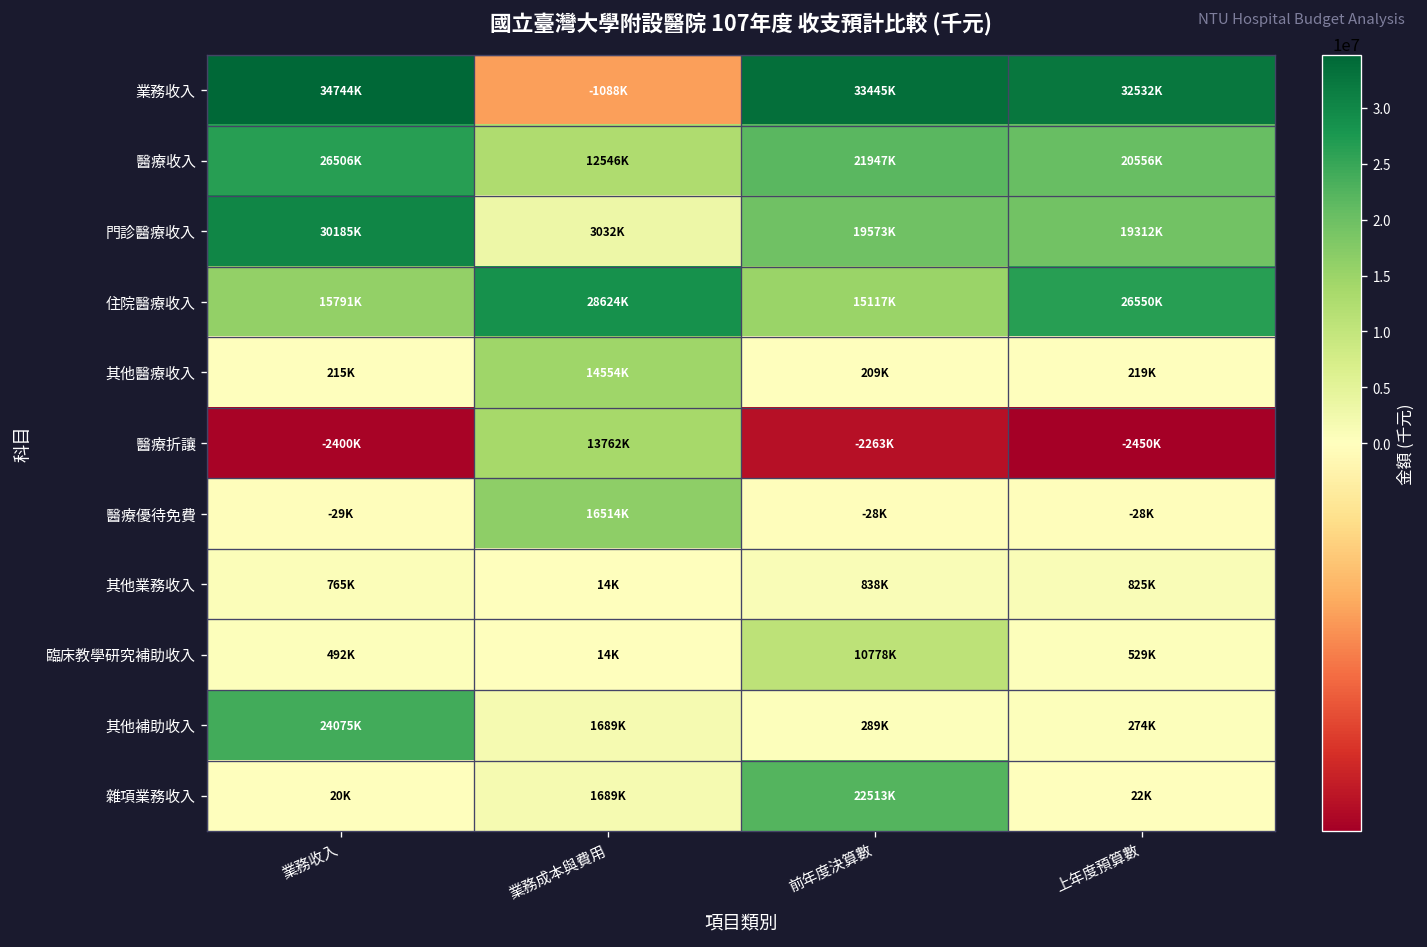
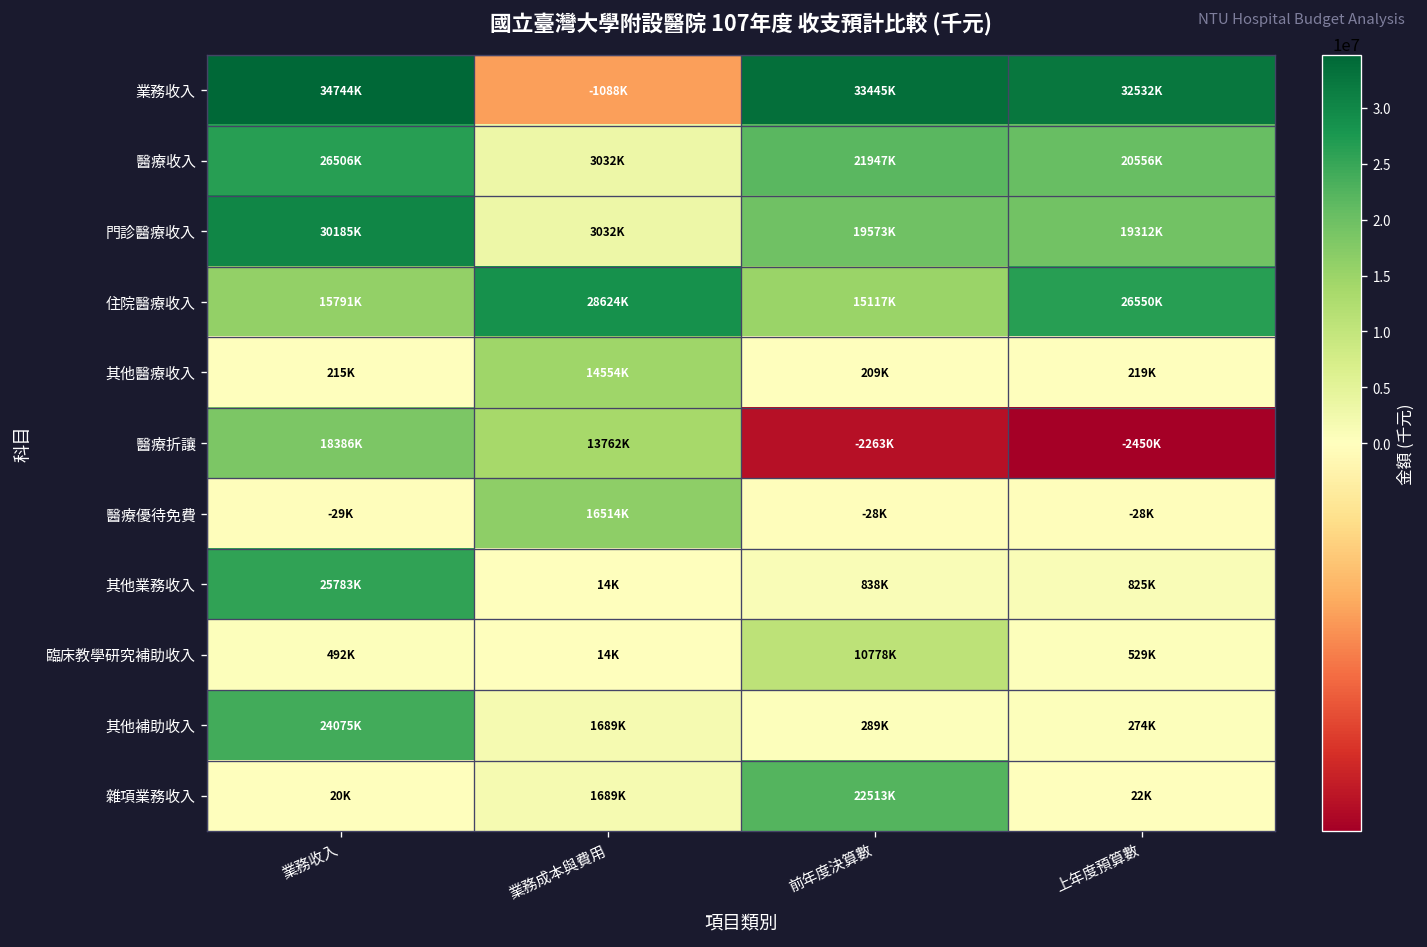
醫療收入, 業務成本與費用: 12546K -> 3032K
醫療折讓, 業務收入: -2400K -> 18386K
其他業務收入, 業務收入: 765K -> 25783K
